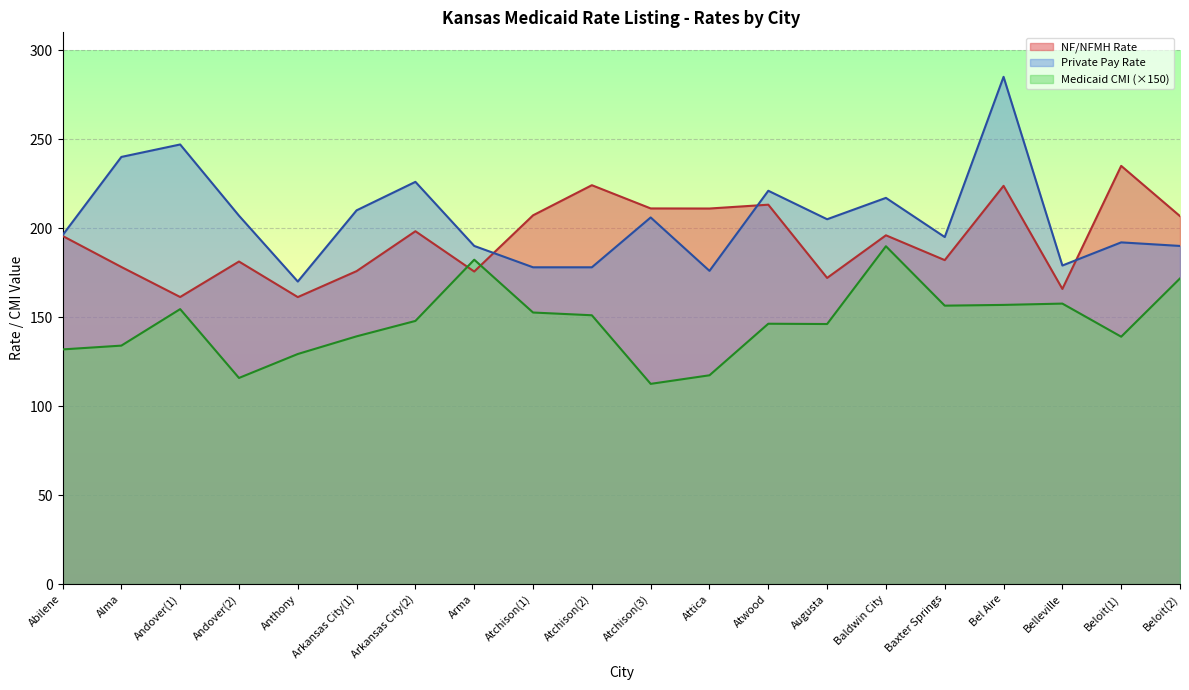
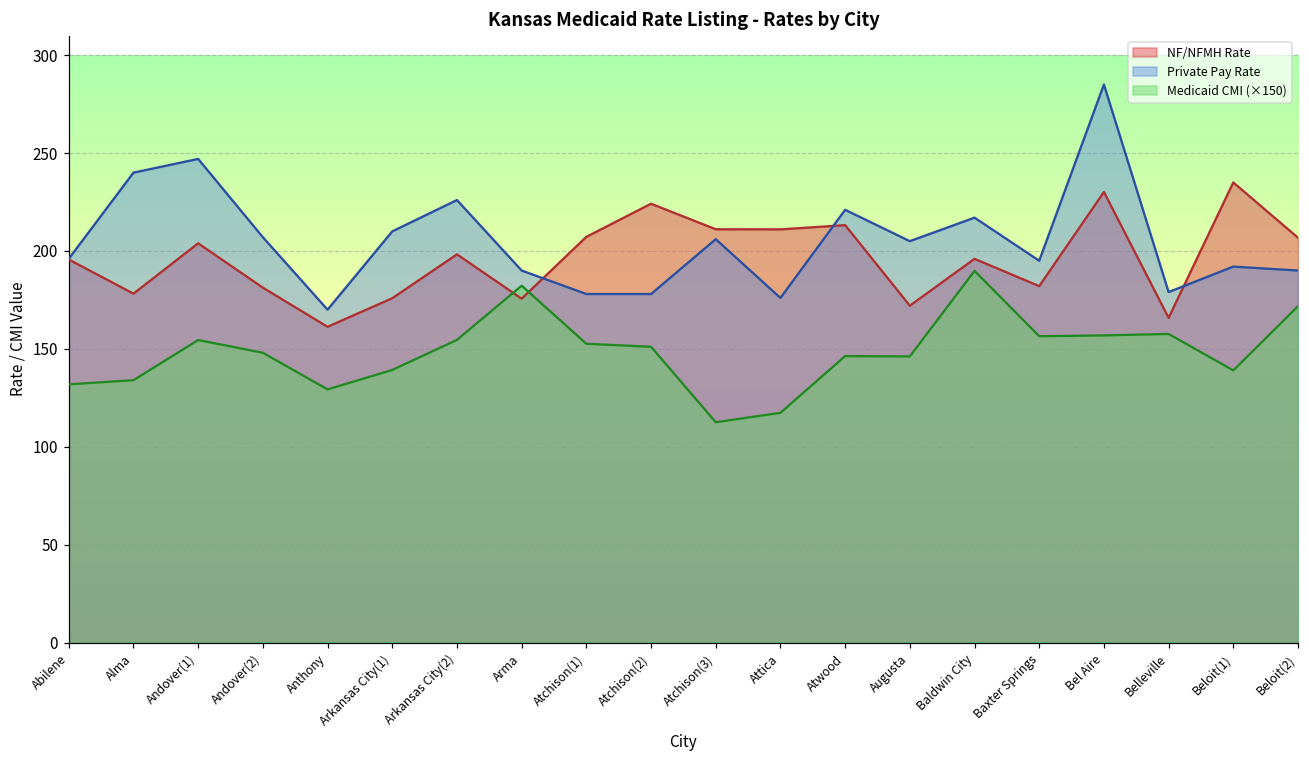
NF/NFMH Rate, Andover(1): 161 -> 204
Medicaid CMI (×150), Andover(2): 116 -> 148
Medicaid CMI (×150), Arkansas City(2): 148 -> 155
NF/NFMH Rate, Bel Aire: 224 -> 230
